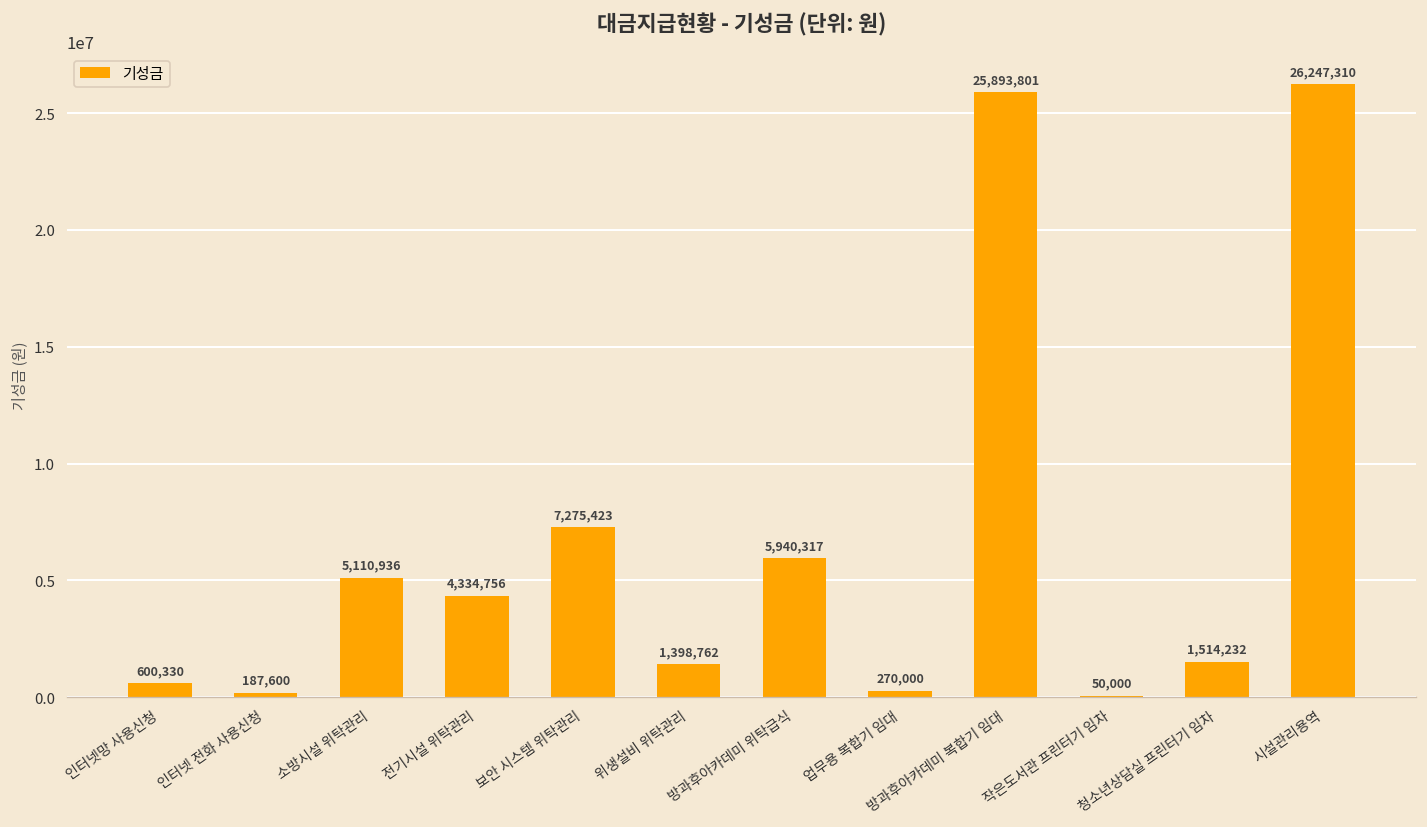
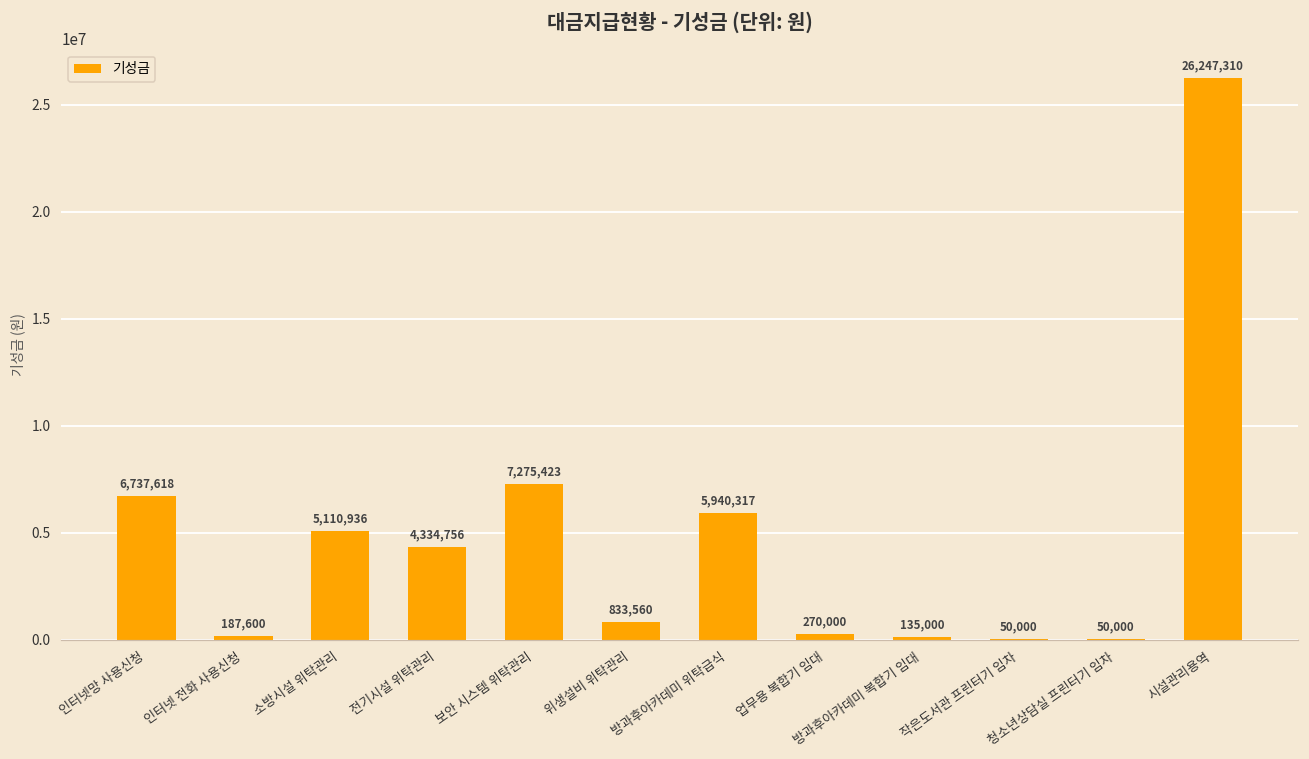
인터넷망 사용신청: 600,330 -> 6,737,618
위생설비 위탁관리: 1,398,762 -> 833,560
방과후아카데미 복합기 임대: 25,893,801 -> 135,000
청소년상담실 프린터기 임차: 1,514,232 -> 50,000
